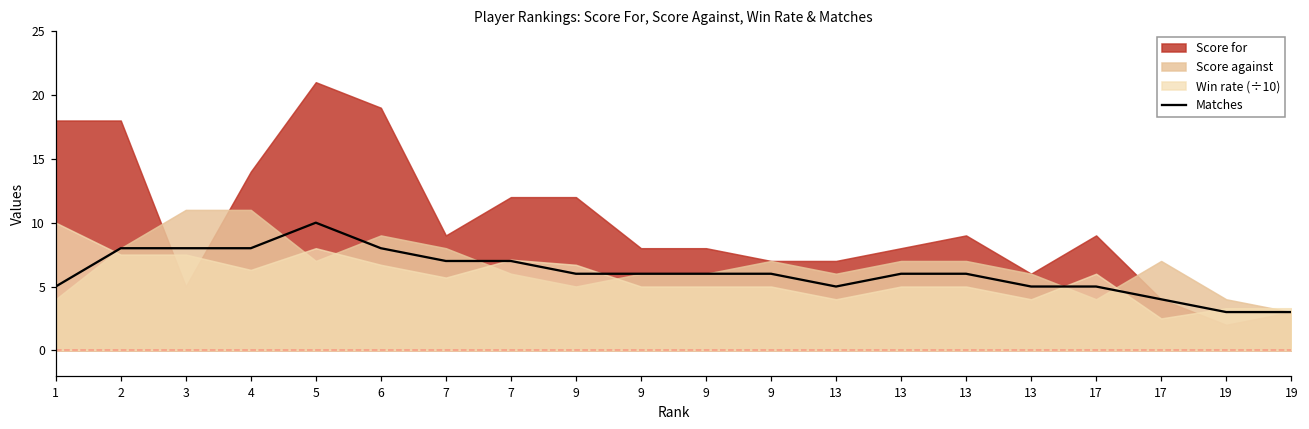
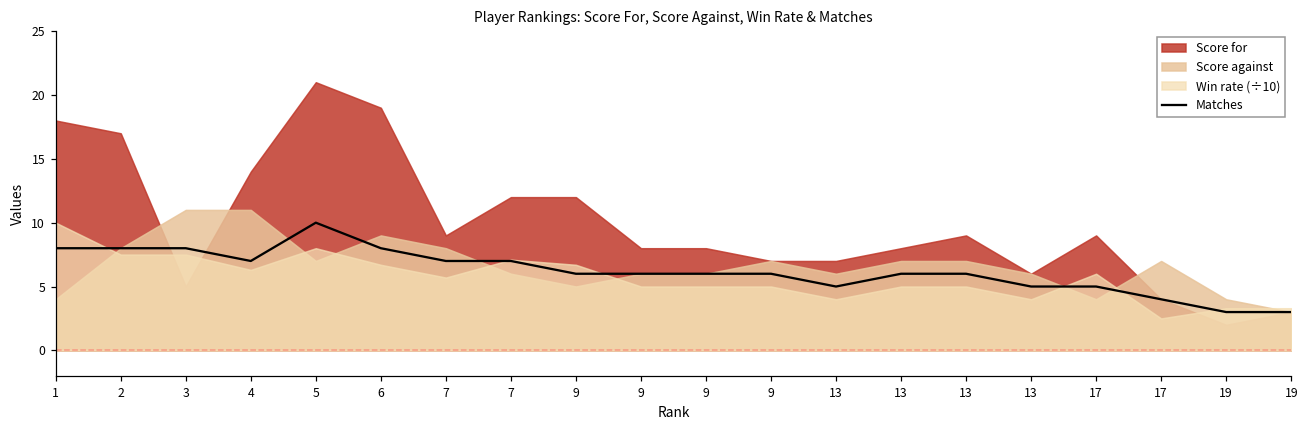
Matches, 1: 5 -> 8
Score for, 2: 18 -> 17
Matches, 4: 8 -> 7
